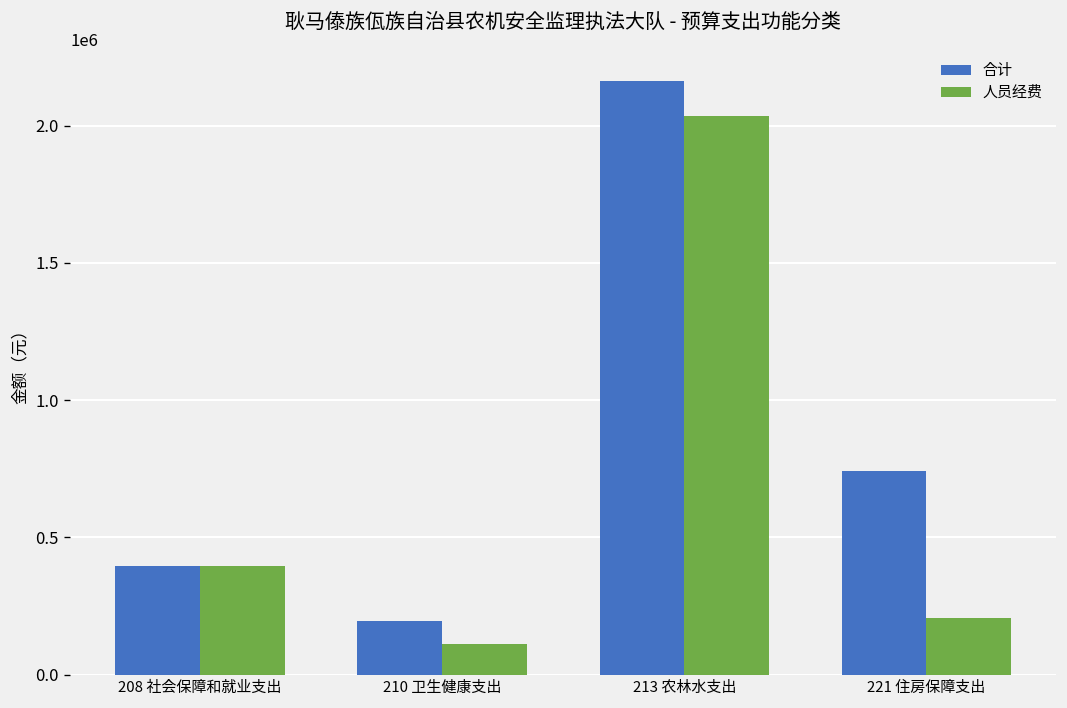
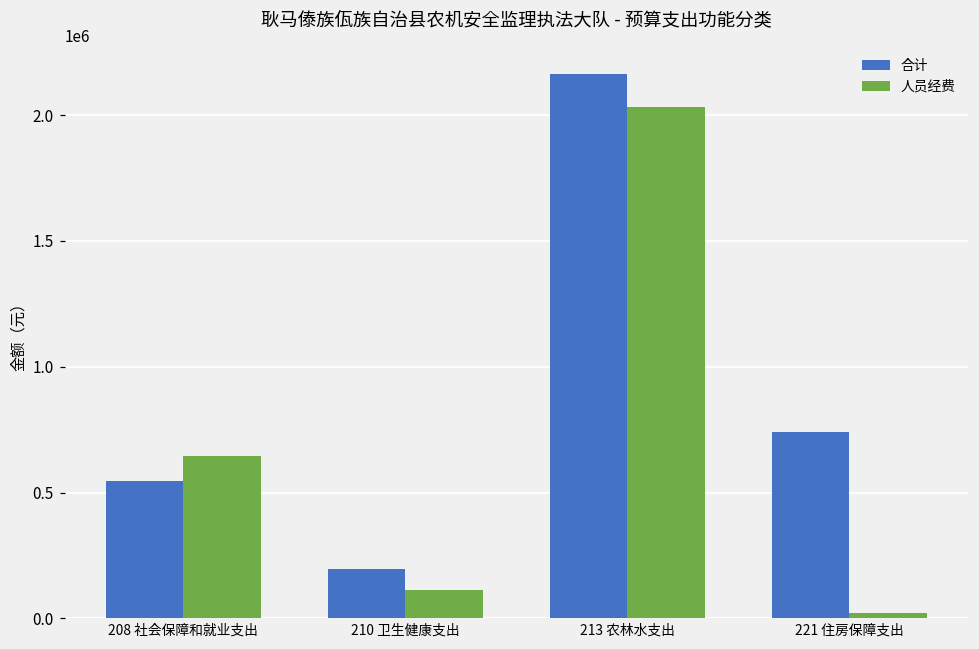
合计, 208 社会保障和就业支出: 390000 -> 550000
人员经费, 208 社会保障和就业支出: 390000 -> 650000
人员经费, 221 住房保障支出: 200000 -> 20000
